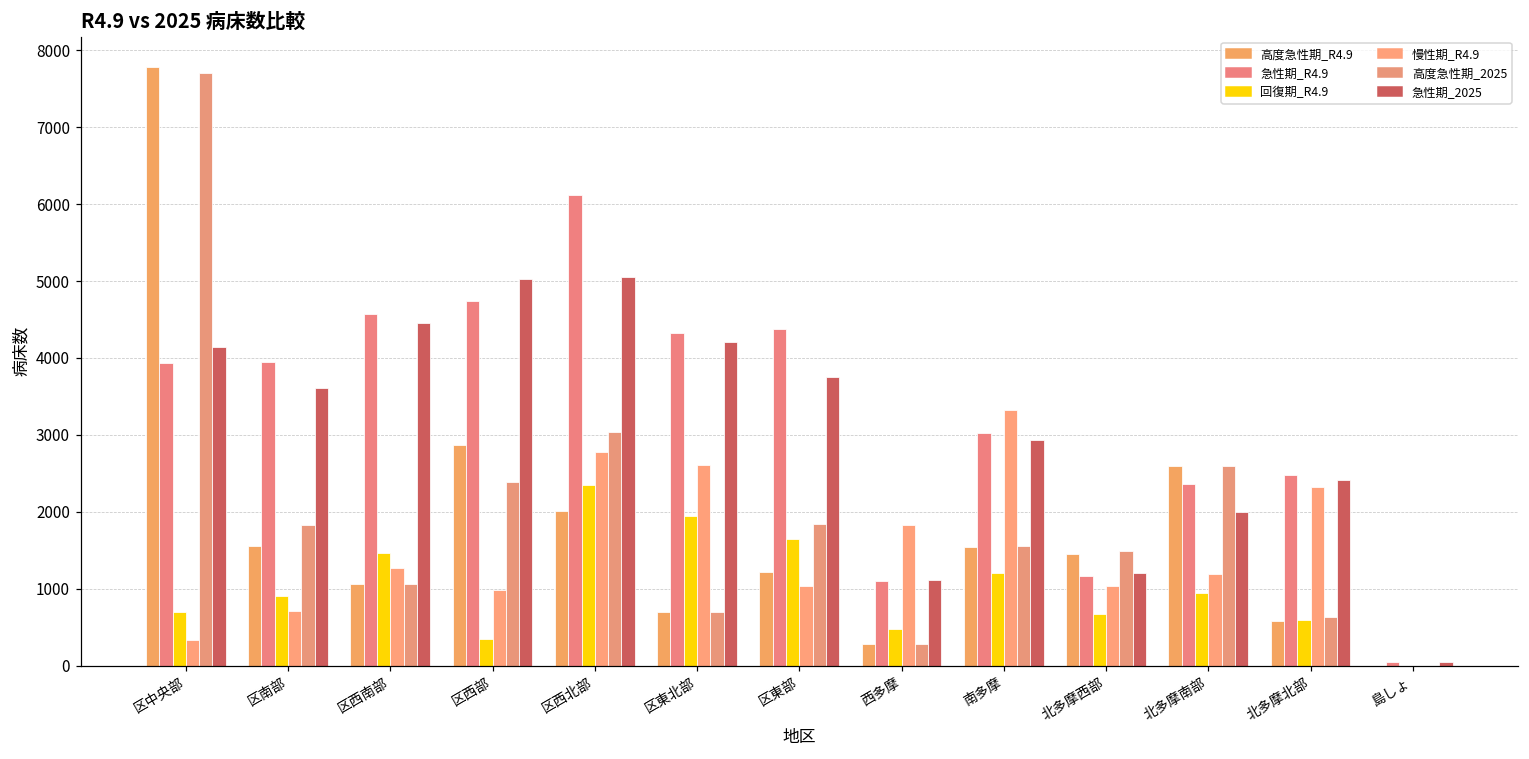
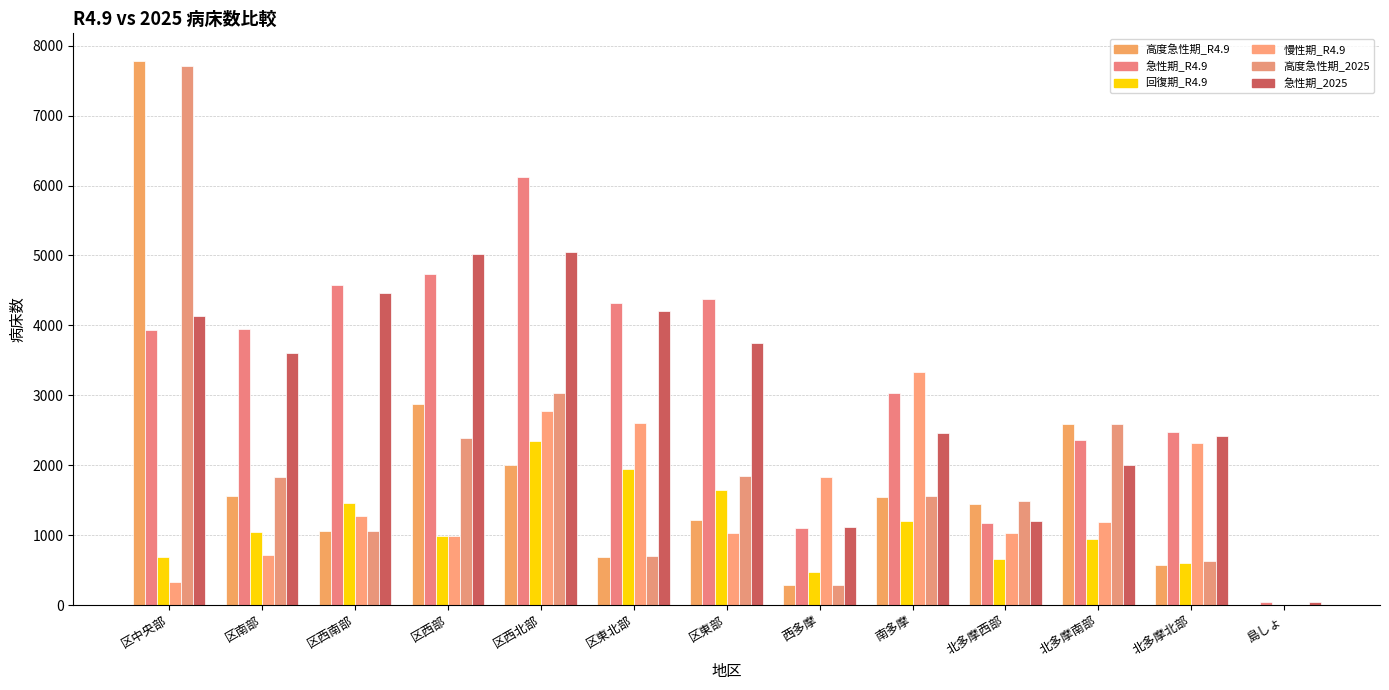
回復期_R4.9, 区南部: 900 -> 1000
回復期_R4.9, 区西部: 300 -> 1000
急性期_2025, 南多摩: 2900 -> 2500
